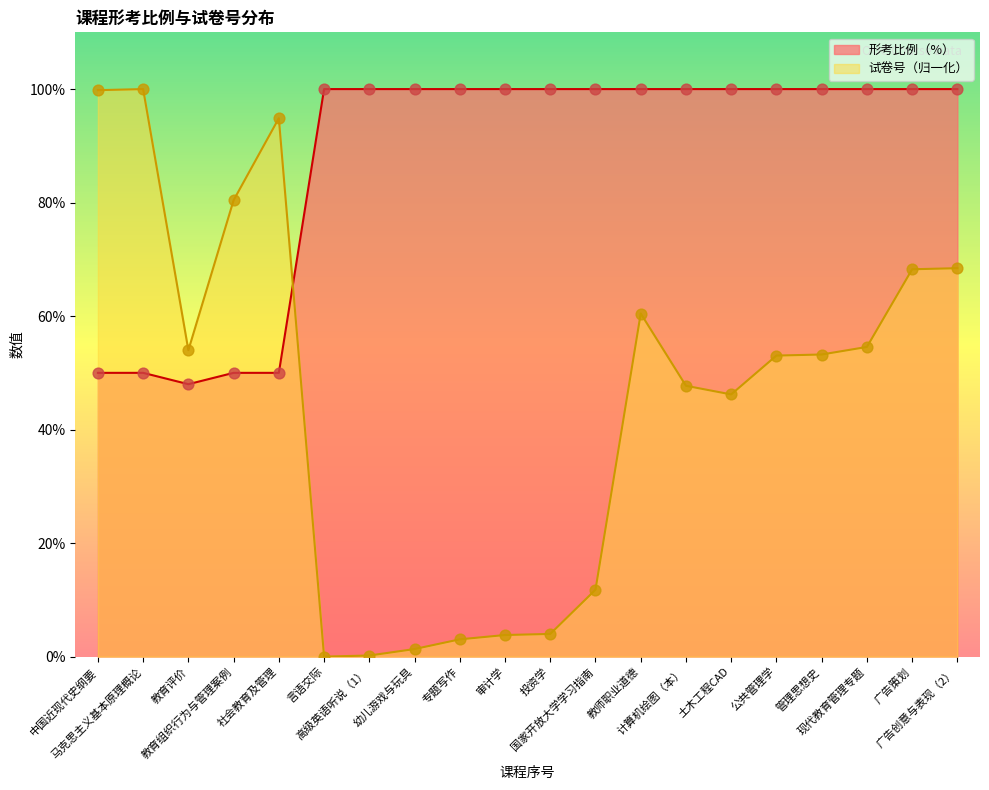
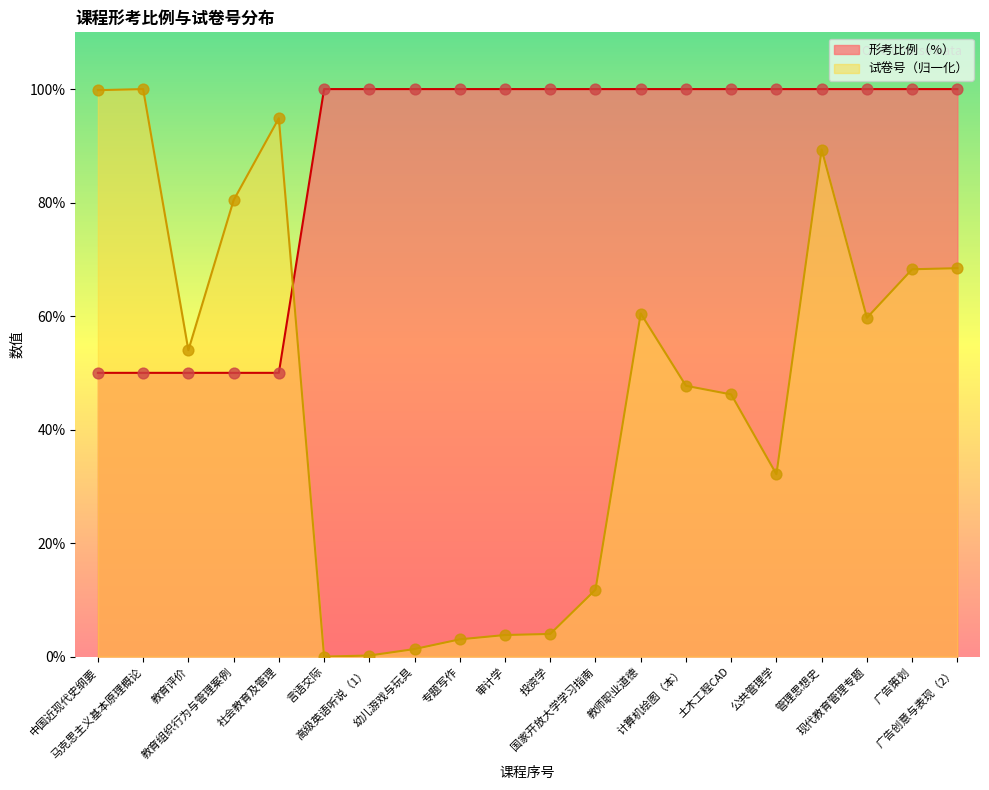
形考比例（%）, 教育评价: 48% -> 50%
试卷号（归一化）, 公共管理学: 53% -> 32%
试卷号（归一化）, 管理思想史: 53% -> 89%
试卷号（归一化）, 现代教育管理专题: 55% -> 60%
